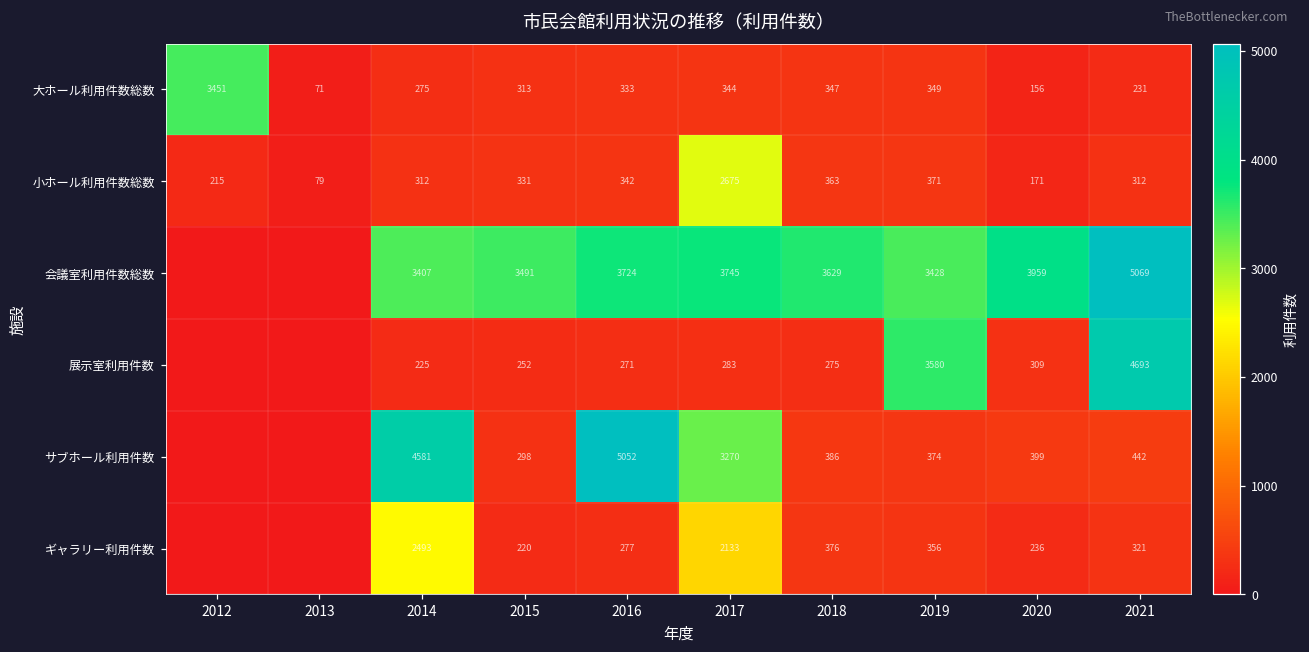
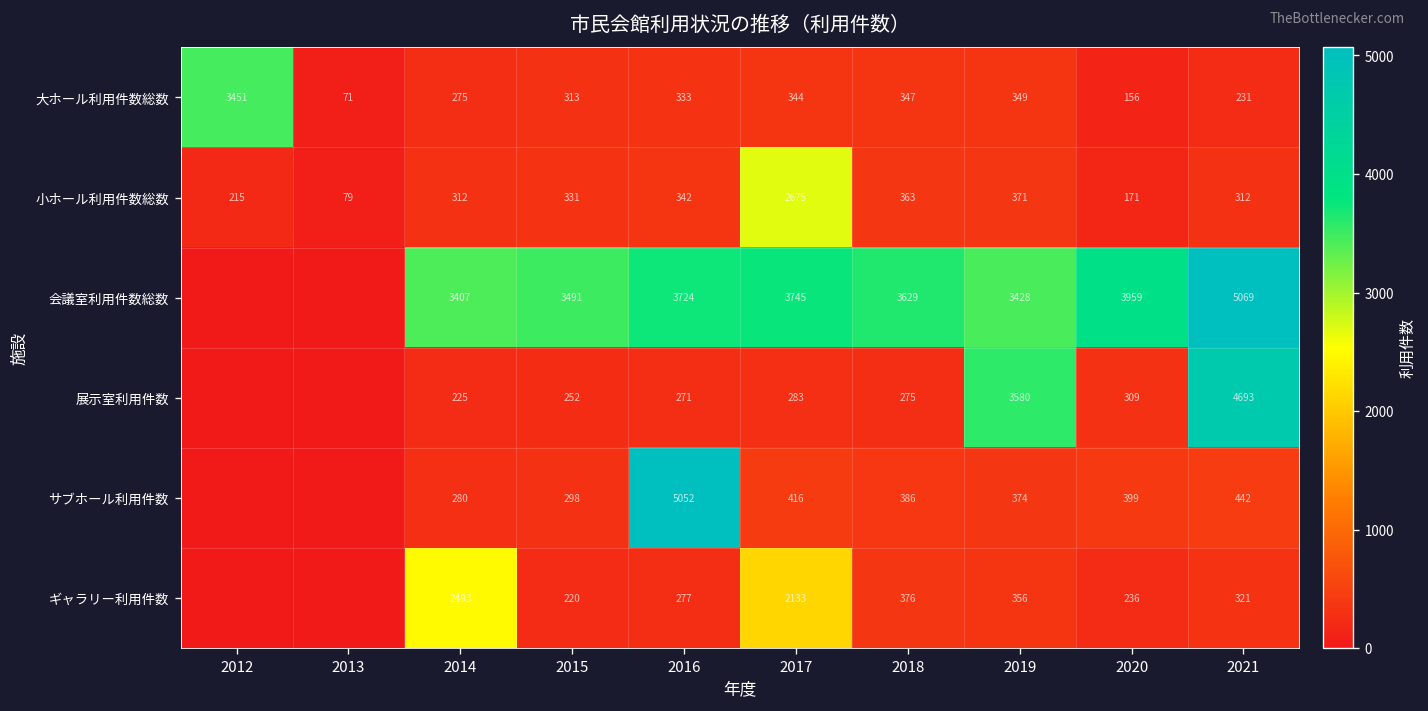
サブホール利用件数, 2014: 4581 -> 280
サブホール利用件数, 2017: 3270 -> 416
